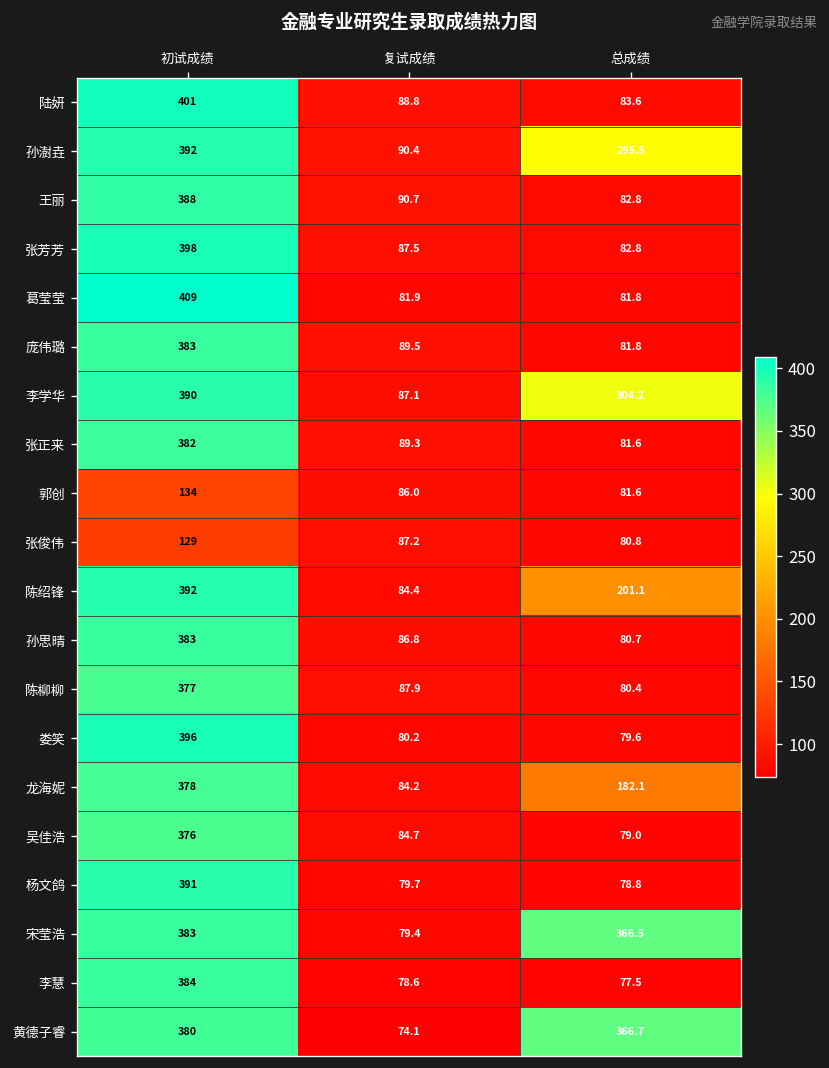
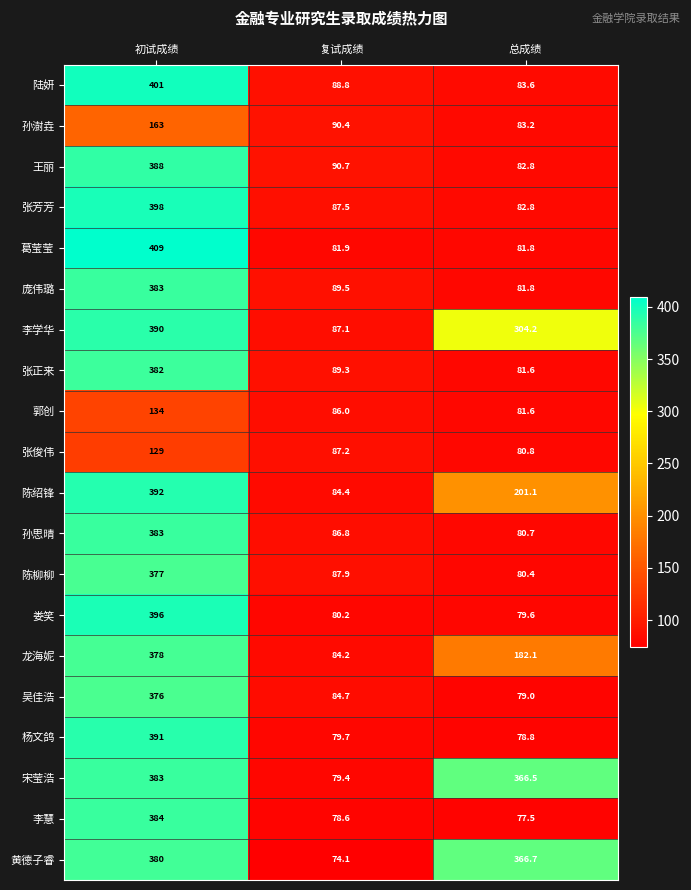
孙澍垚, 初试成绩: 392 -> 163
孙澍垚, 总成绩: 295.5 -> 83.2
